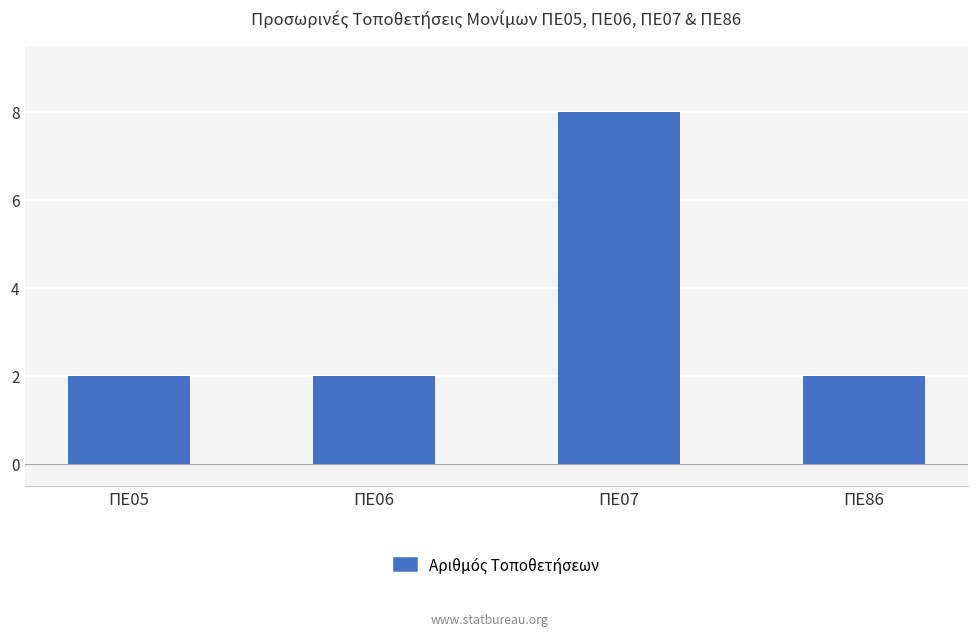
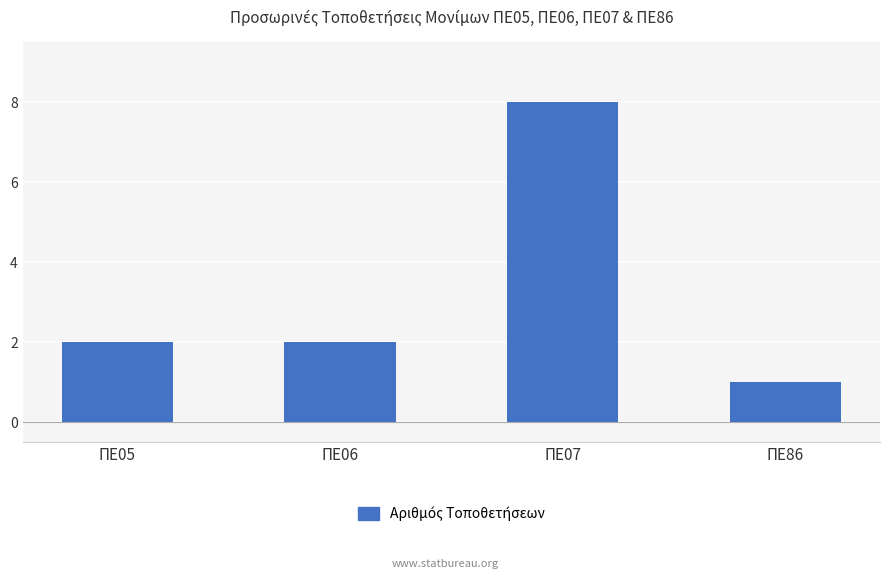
ΠΕ86: 2 -> 1
